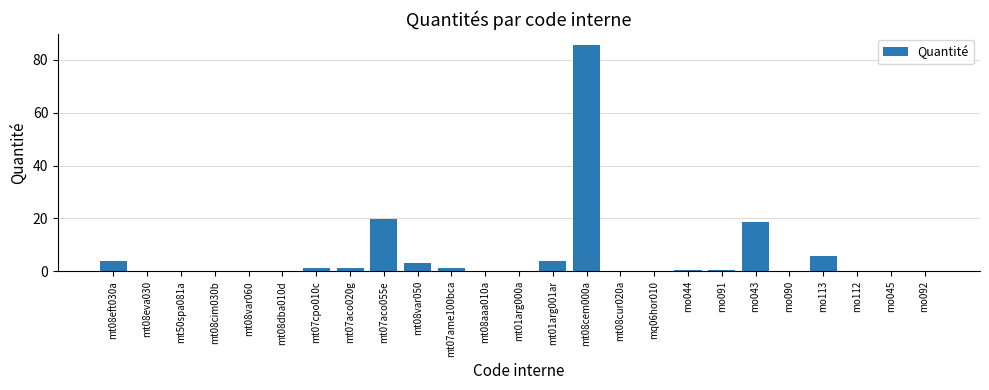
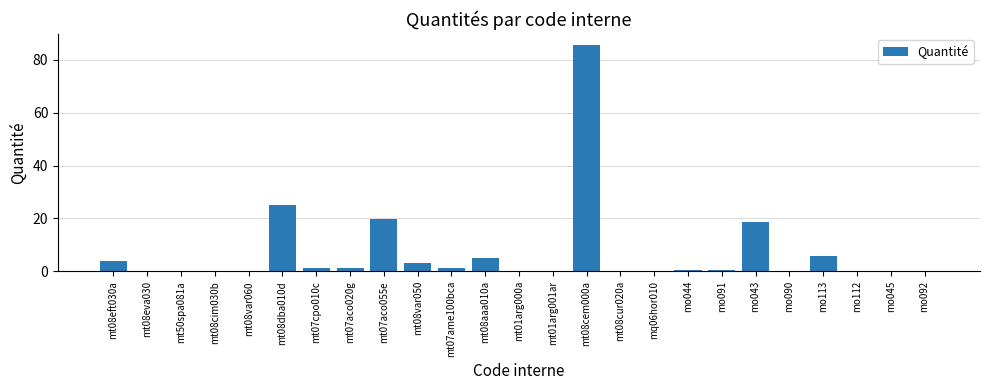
mt08dba010d: 0 -> 25
mt08aaa010a: 0 -> 5
mt01arg001ar: 4 -> 0
